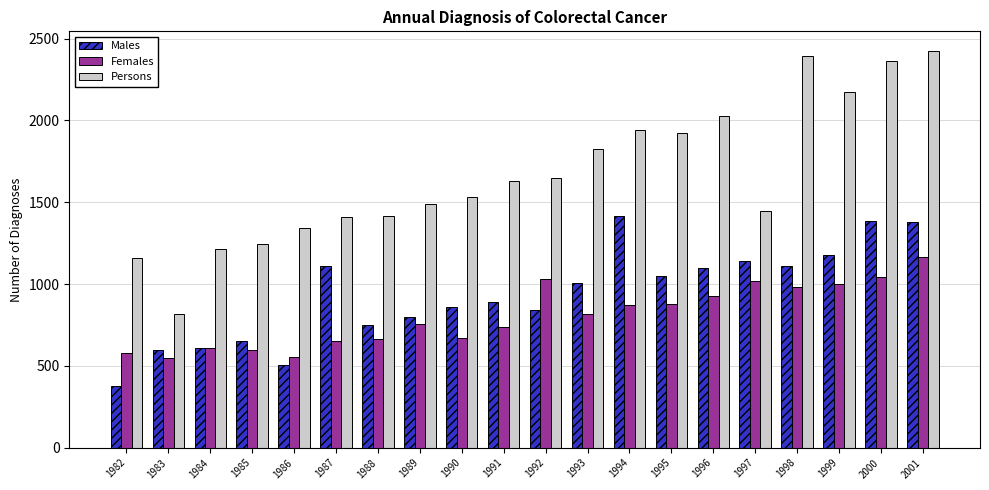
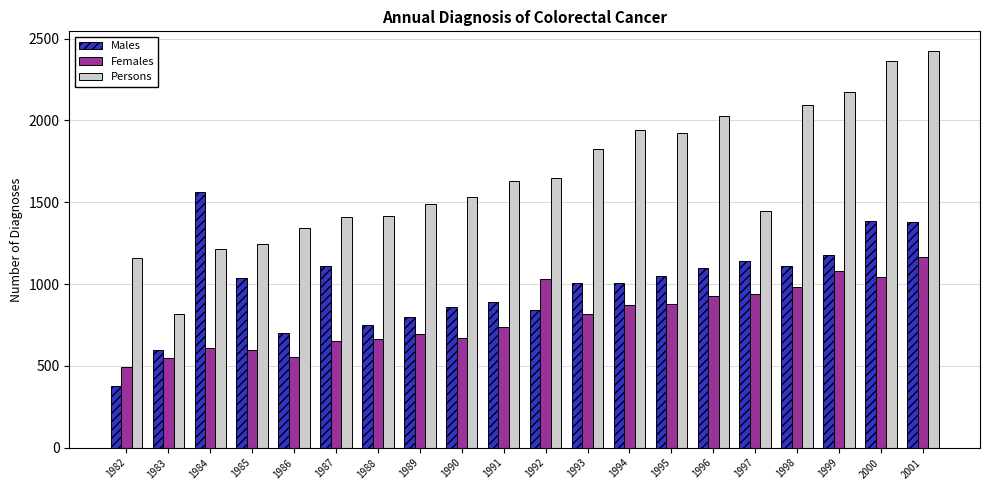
Females, 1982: 580 -> 490
Males, 1984: 610 -> 1560
Males, 1985: 650 -> 1040
Males, 1986: 500 -> 700
Females, 1989: 760 -> 690
Males, 1994: 1420 -> 1010
Females, 1997: 1020 -> 940
Persons, 1998: 2390 -> 2090
Females, 1999: 1000 -> 1080
